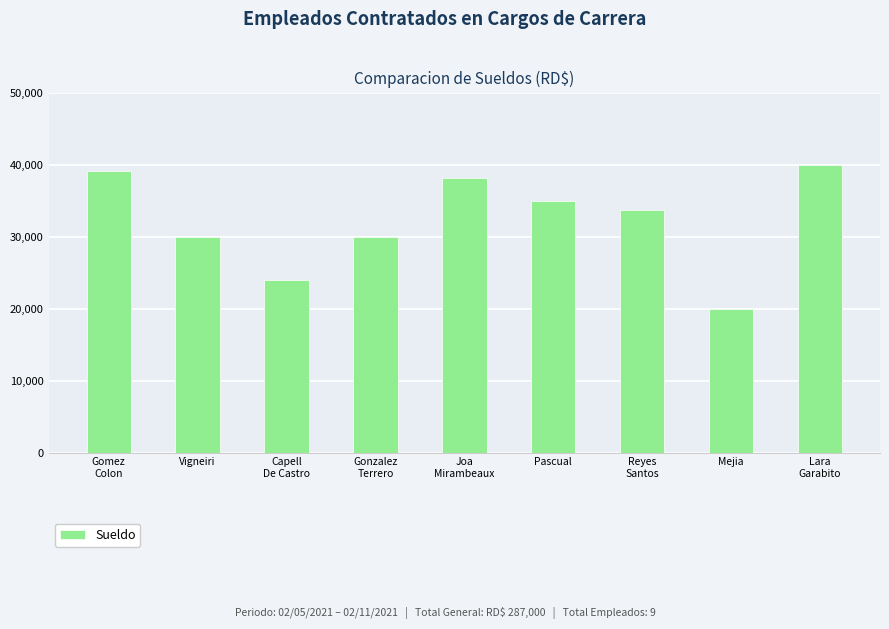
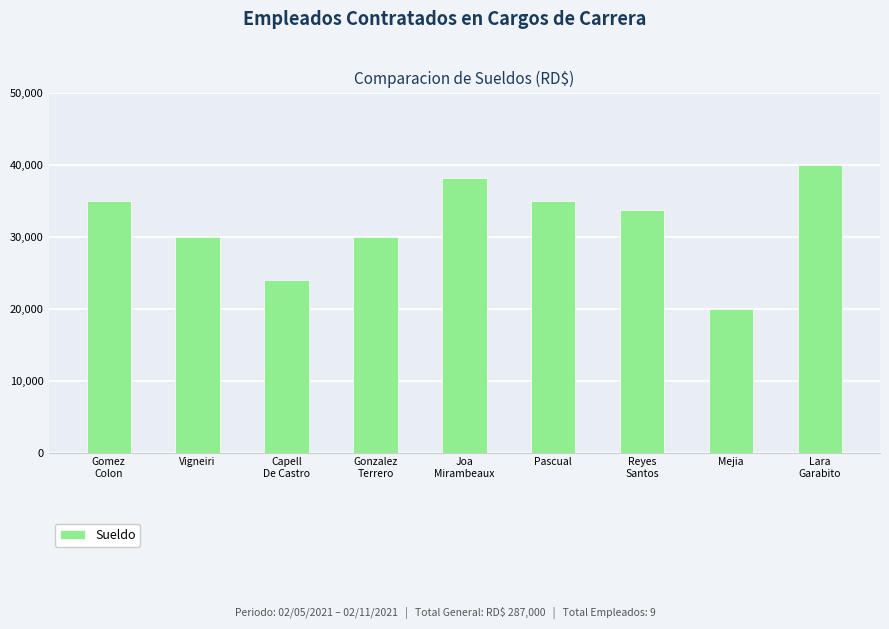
Gomez Colon: 39,000 -> 35,000
